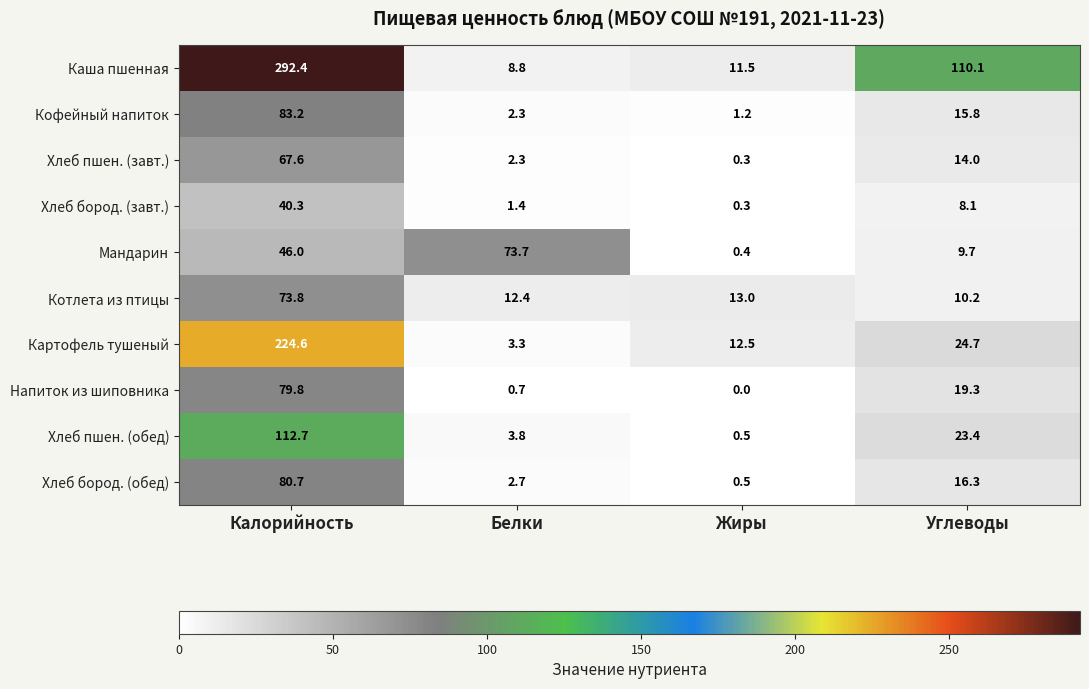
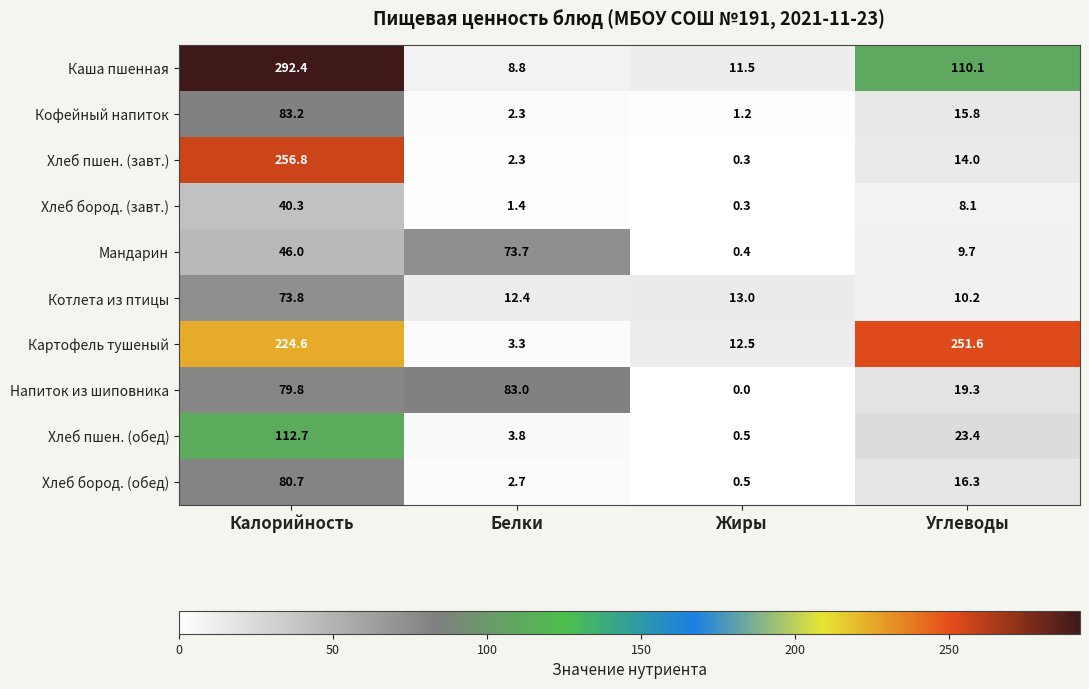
Хлеб пшен. (завт.), Калорийность: 67.6 -> 256.8
Картофель тушеный, Углеводы: 24.7 -> 251.6
Напиток из шиповника, Белки: 0.7 -> 83.0
